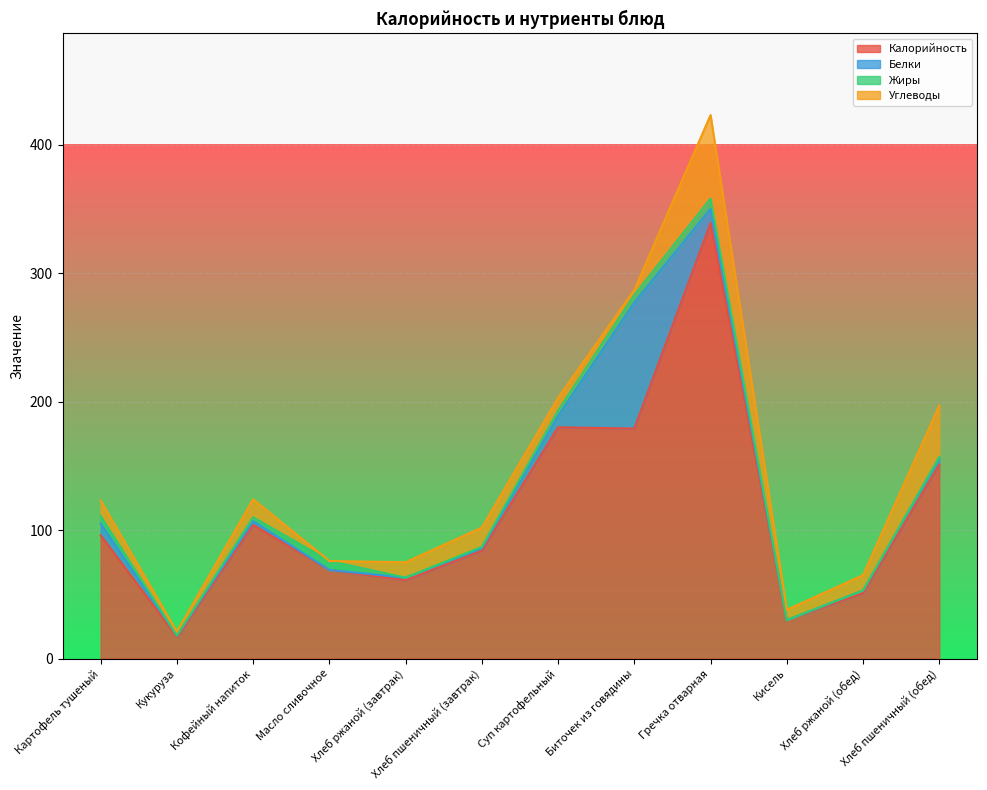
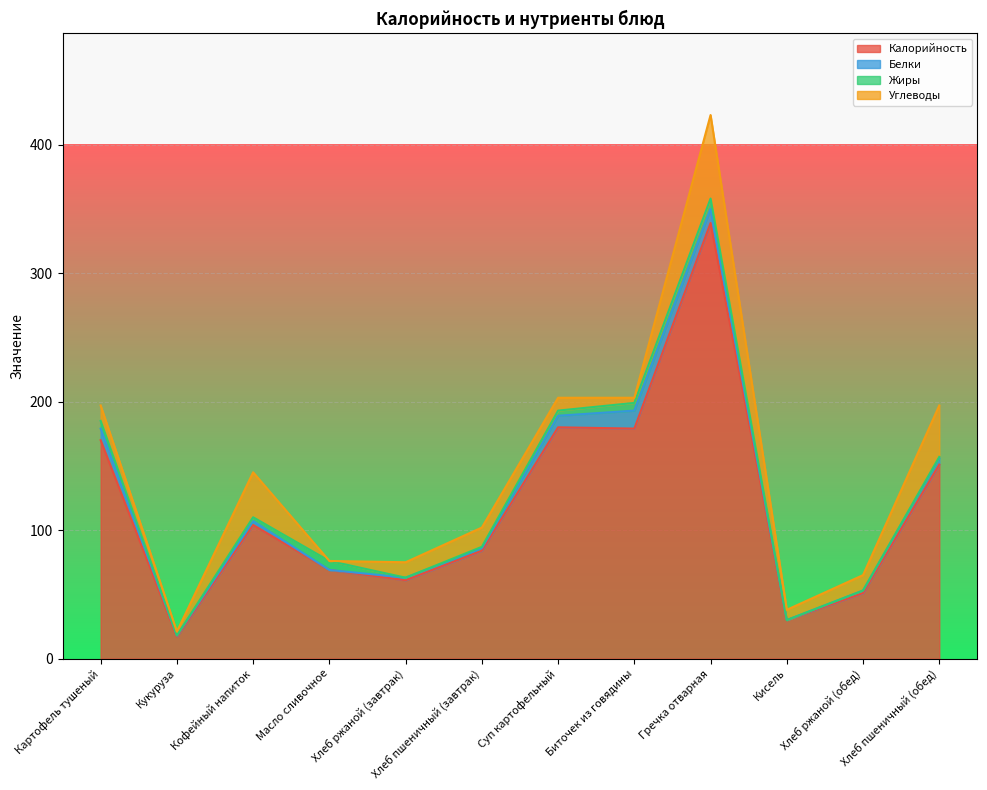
Калорийность, Картофель тушеный: 96 -> 170
Углеводы, Кофейный напиток: 14 -> 35
Белки, Биточек из говядины: 98 -> 14
